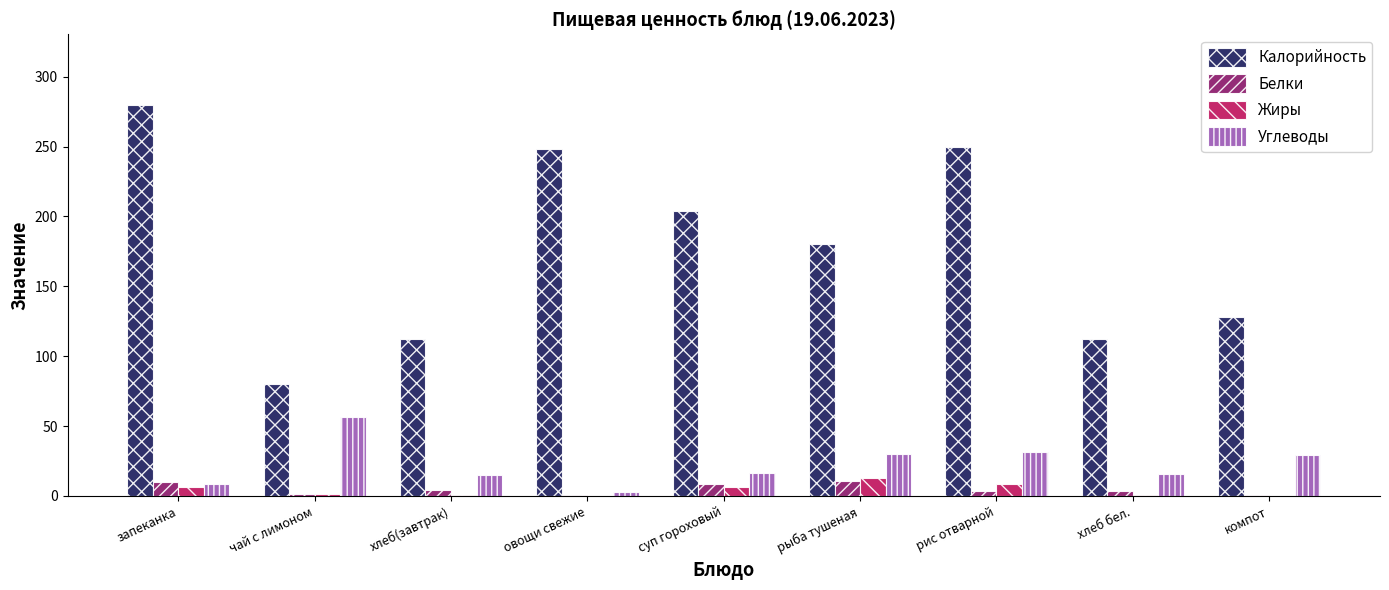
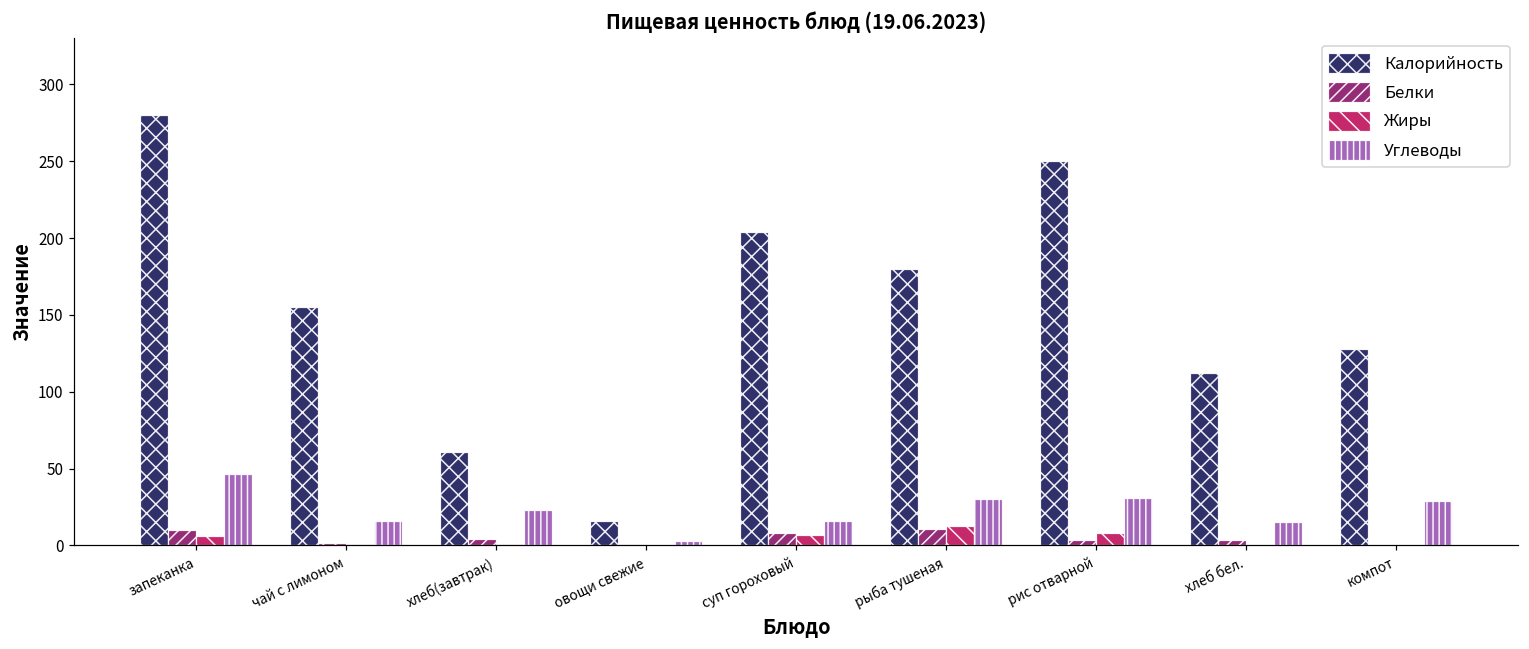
Углеводы, запеканка: 9 -> 46
Калорийность, чай с лимоном: 80 -> 155
Углеводы, чай с лимоном: 57 -> 16
Калорийность, хлеб(завтрак): 112 -> 61
Углеводы, хлеб(завтрак): 15 -> 23
Калорийность, овощи свежие: 248 -> 16
